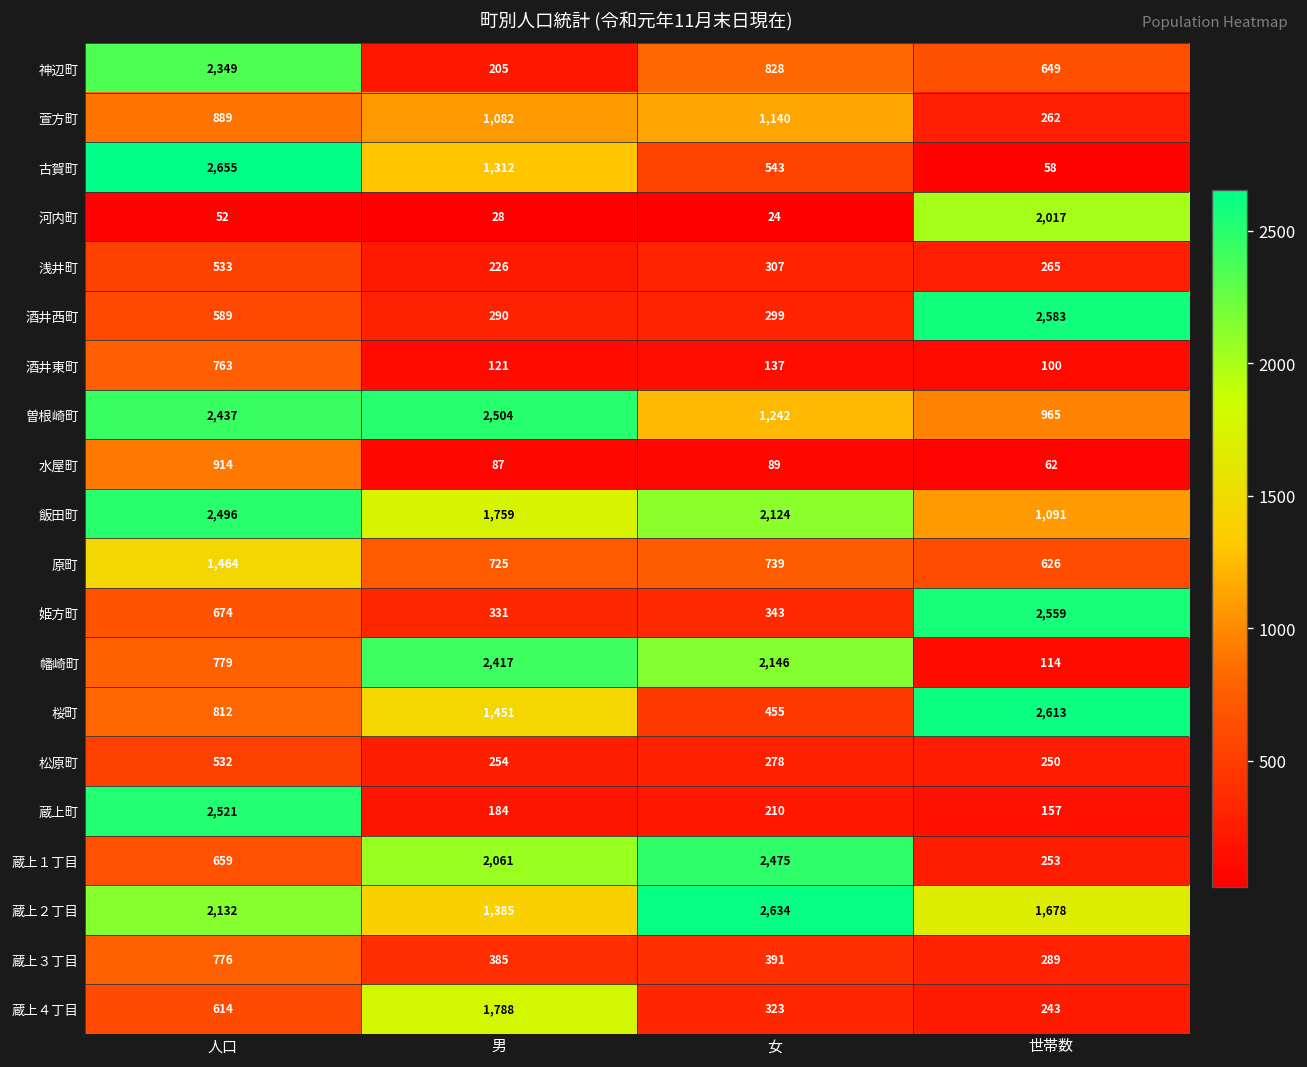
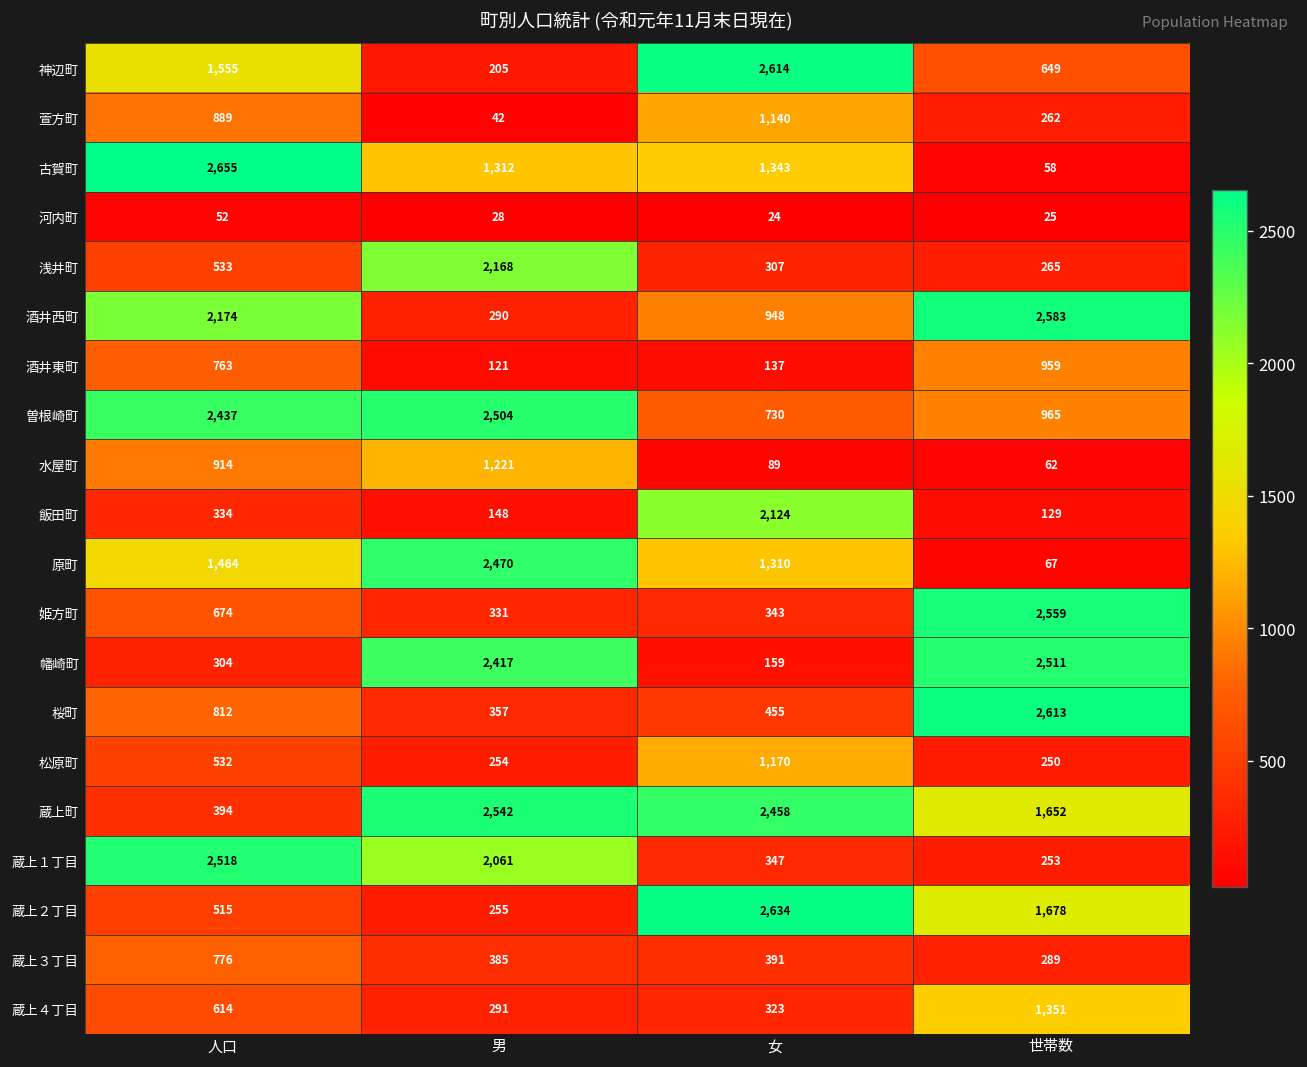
神辺町, 人口: 2,349 -> 1,555
神辺町, 女: 828 -> 2,614
萱方町, 男: 1,082 -> 42
古賀町, 女: 543 -> 1,343
河内町, 世帯数: 2,017 -> 25
浅井町, 男: 226 -> 2,168
酒井西町, 人口: 589 -> 2,174
酒井西町, 女: 299 -> 948
酒井東町, 世帯数: 100 -> 959
曽根崎町, 女: 1,242 -> 730
水屋町, 男: 87 -> 1,221
飯田町, 人口: 2,496 -> 334
飯田町, 男: 1,759 -> 148
飯田町, 世帯数: 1,091 -> 129
原町, 男: 725 -> 2,470
原町, 女: 739 -> 1,310
原町, 世帯数: 626 -> 67
幡崎町, 人口: 779 -> 304
幡崎町, 女: 2,146 -> 159
幡崎町, 世帯数: 114 -> 2,511
桜町, 男: 1,451 -> 357
松原町, 女: 278 -> 1,170
蔵上町, 人口: 2,521 -> 394
蔵上町, 男: 184 -> 2,542
蔵上町, 女: 210 -> 2,458
蔵上町, 世帯数: 157 -> 1,652
蔵上１丁目, 人口: 659 -> 2,518
蔵上１丁目, 女: 2,475 -> 347
蔵上２丁目, 人口: 2,132 -> 515
蔵上２丁目, 男: 1,385 -> 255
蔵上４丁目, 男: 1,788 -> 291
蔵上４丁目, 世帯数: 243 -> 1,351
